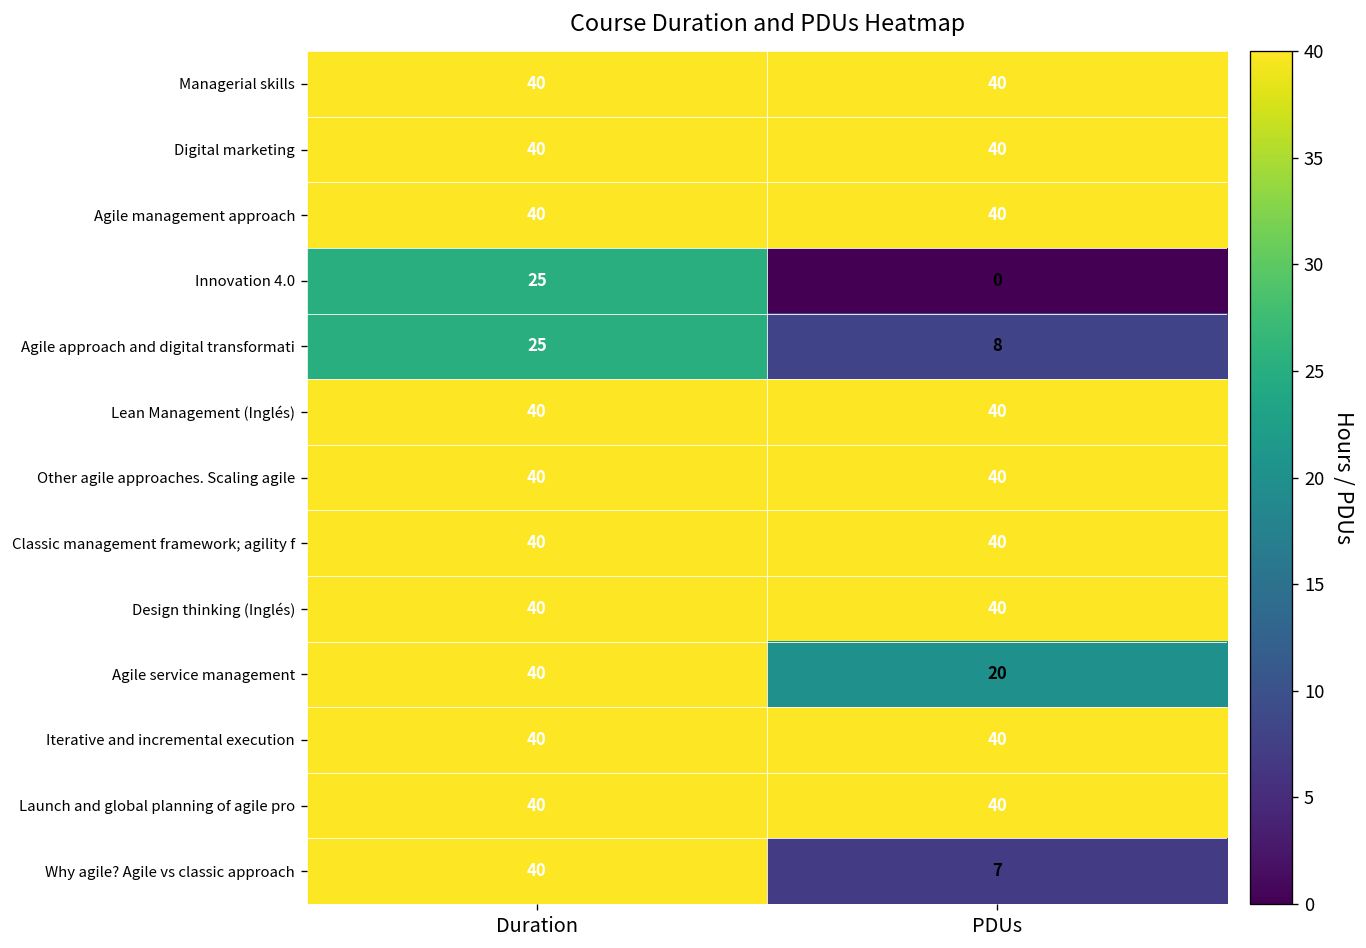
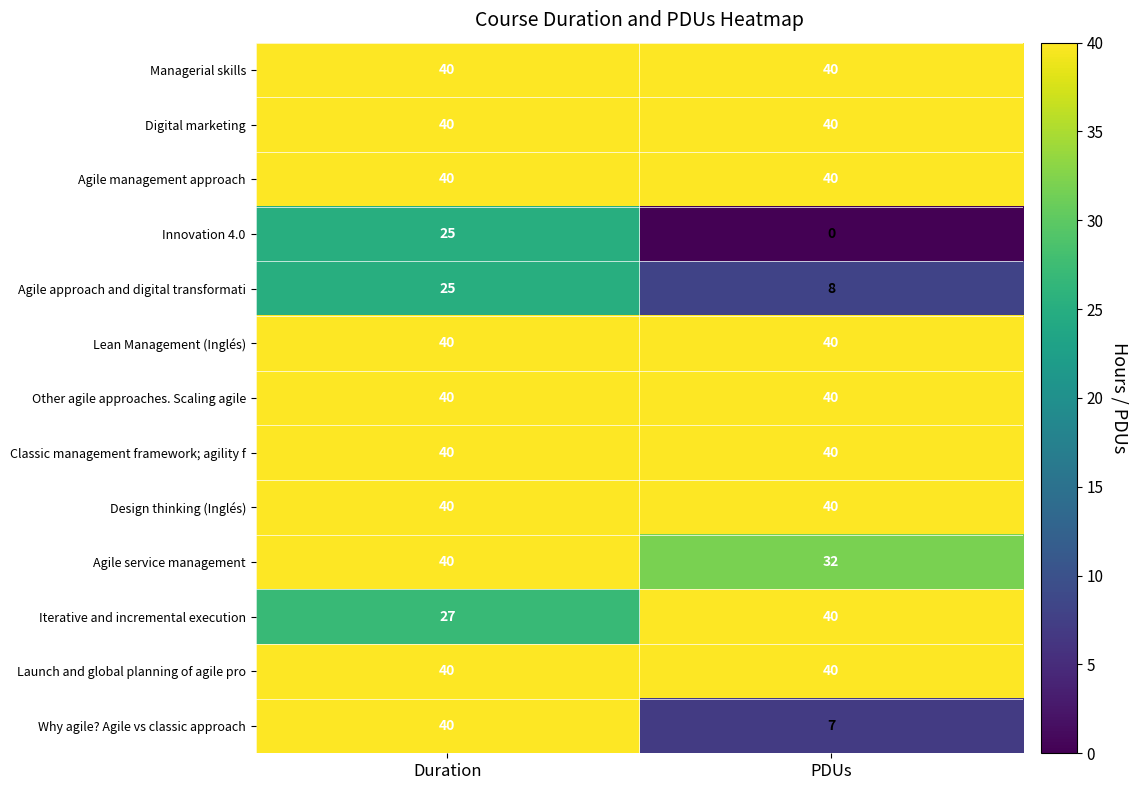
Agile service management, PDUs: 20 -> 32
Iterative and incremental execution, Duration: 40 -> 27
